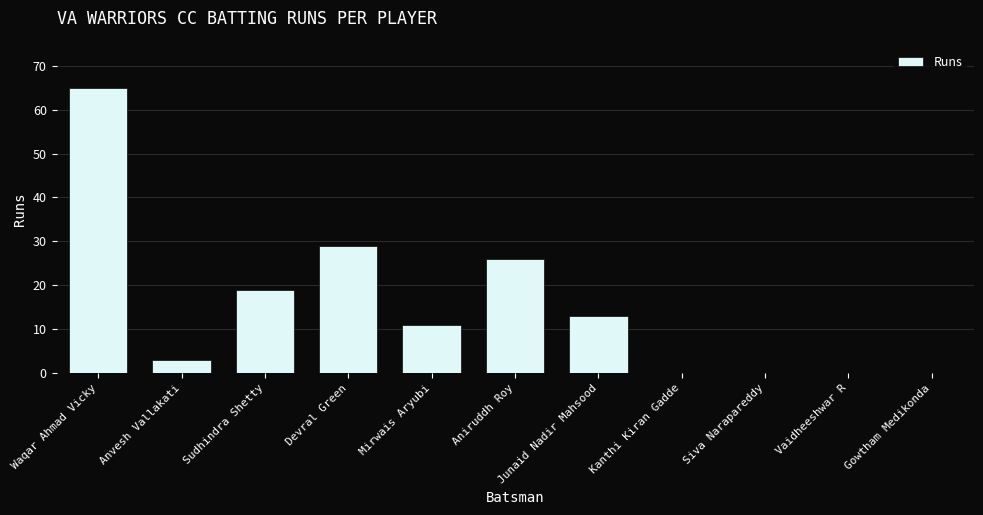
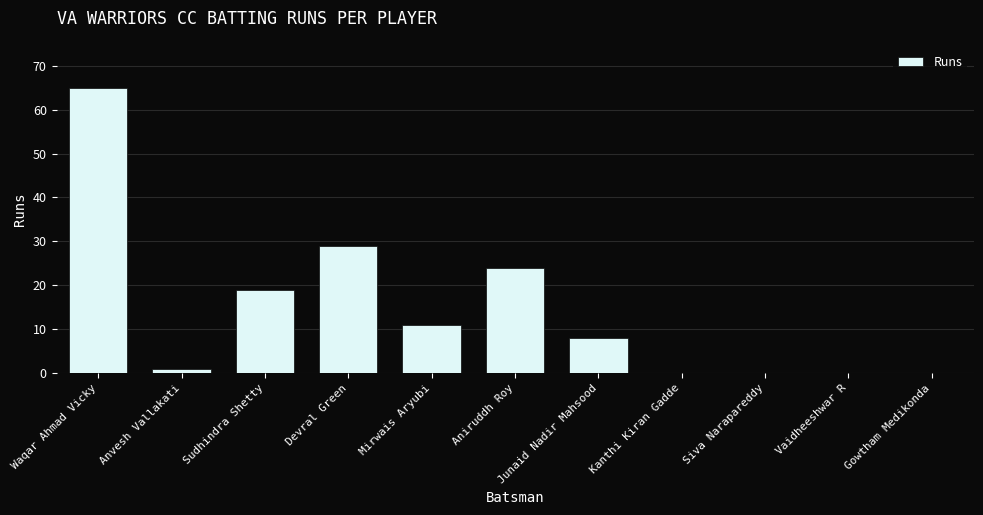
Anvesh Vallakati: 3 -> 1
Aniruddh Roy: 26 -> 24
Junaid Nadir Mahsood: 13 -> 8
